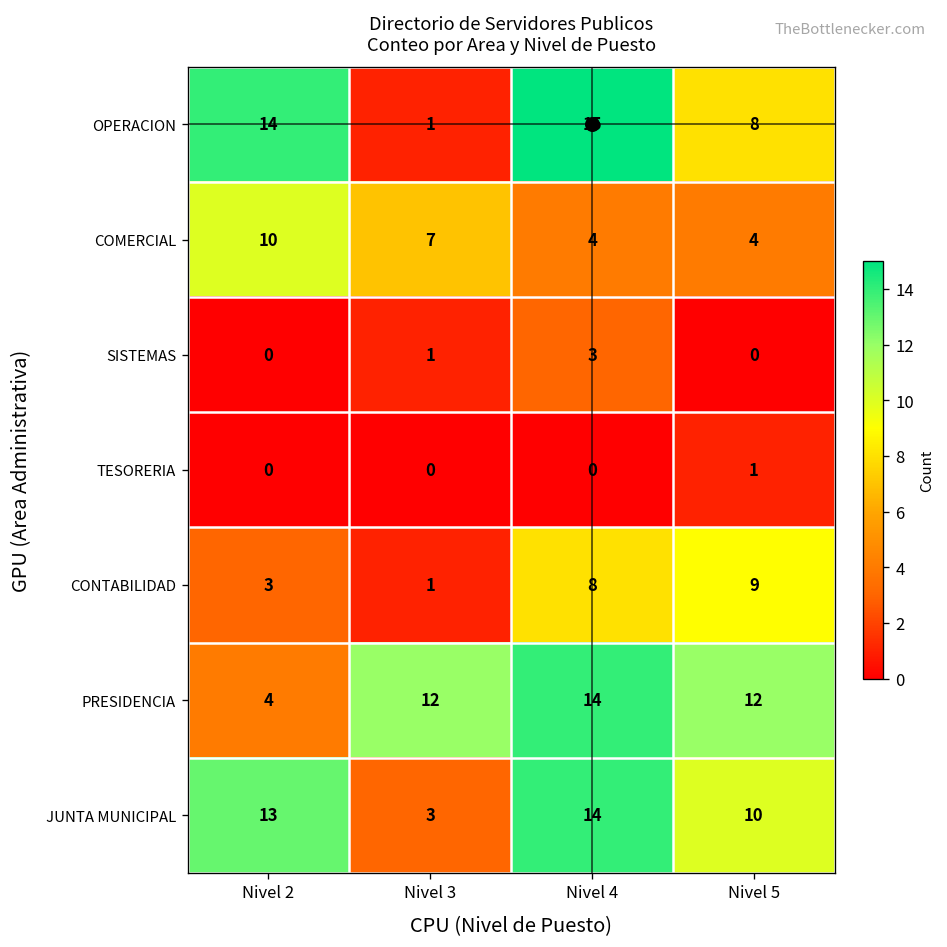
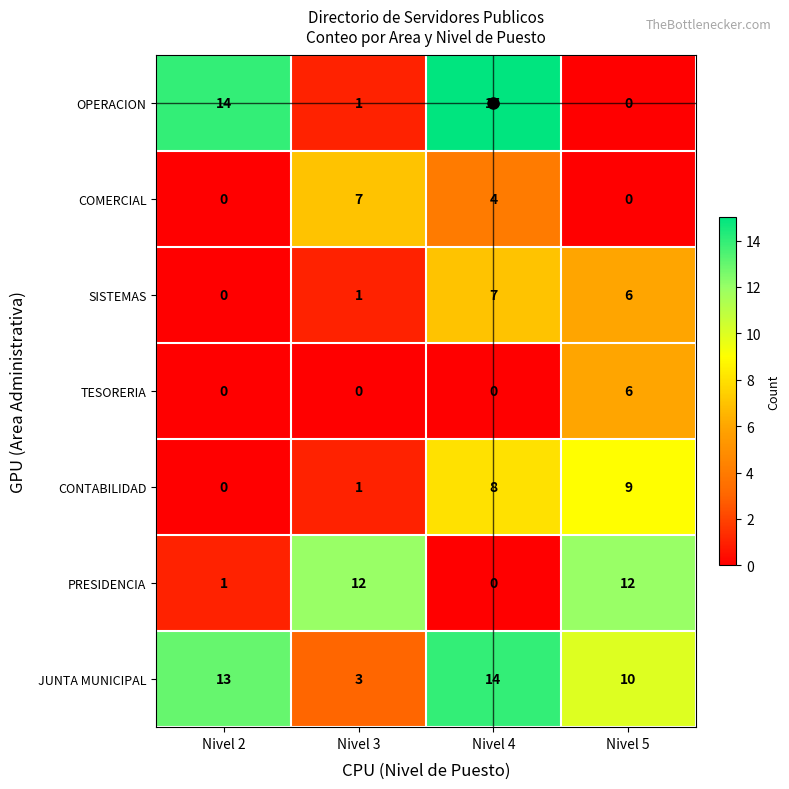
OPERACION, Nivel 5: 8 -> 0
COMERCIAL, Nivel 2: 10 -> 0
COMERCIAL, Nivel 5: 4 -> 0
SISTEMAS, Nivel 4: 3 -> 7
SISTEMAS, Nivel 5: 0 -> 6
TESORERIA, Nivel 5: 1 -> 6
CONTABILIDAD, Nivel 2: 3 -> 0
PRESIDENCIA, Nivel 2: 4 -> 1
PRESIDENCIA, Nivel 4: 14 -> 0
